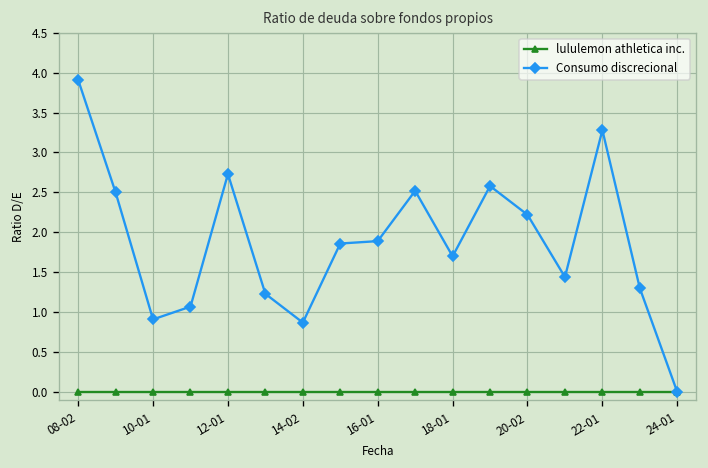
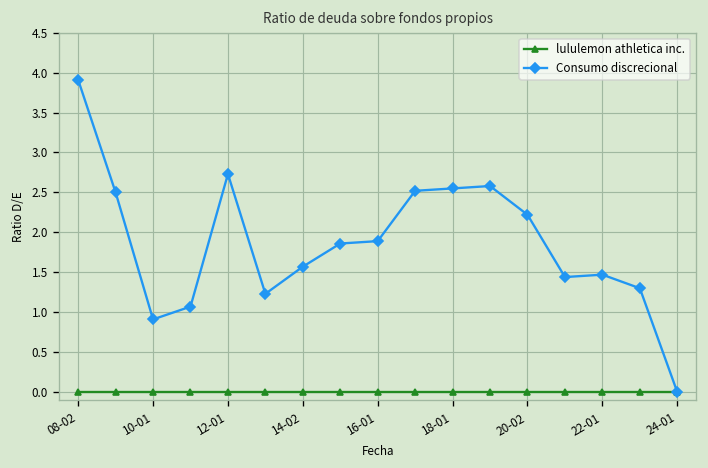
Consumo discrecional, 14-02: 0.9 -> 1.6
Consumo discrecional, 18-01: 1.7 -> 2.6
Consumo discrecional, 22-01: 3.3 -> 1.5
